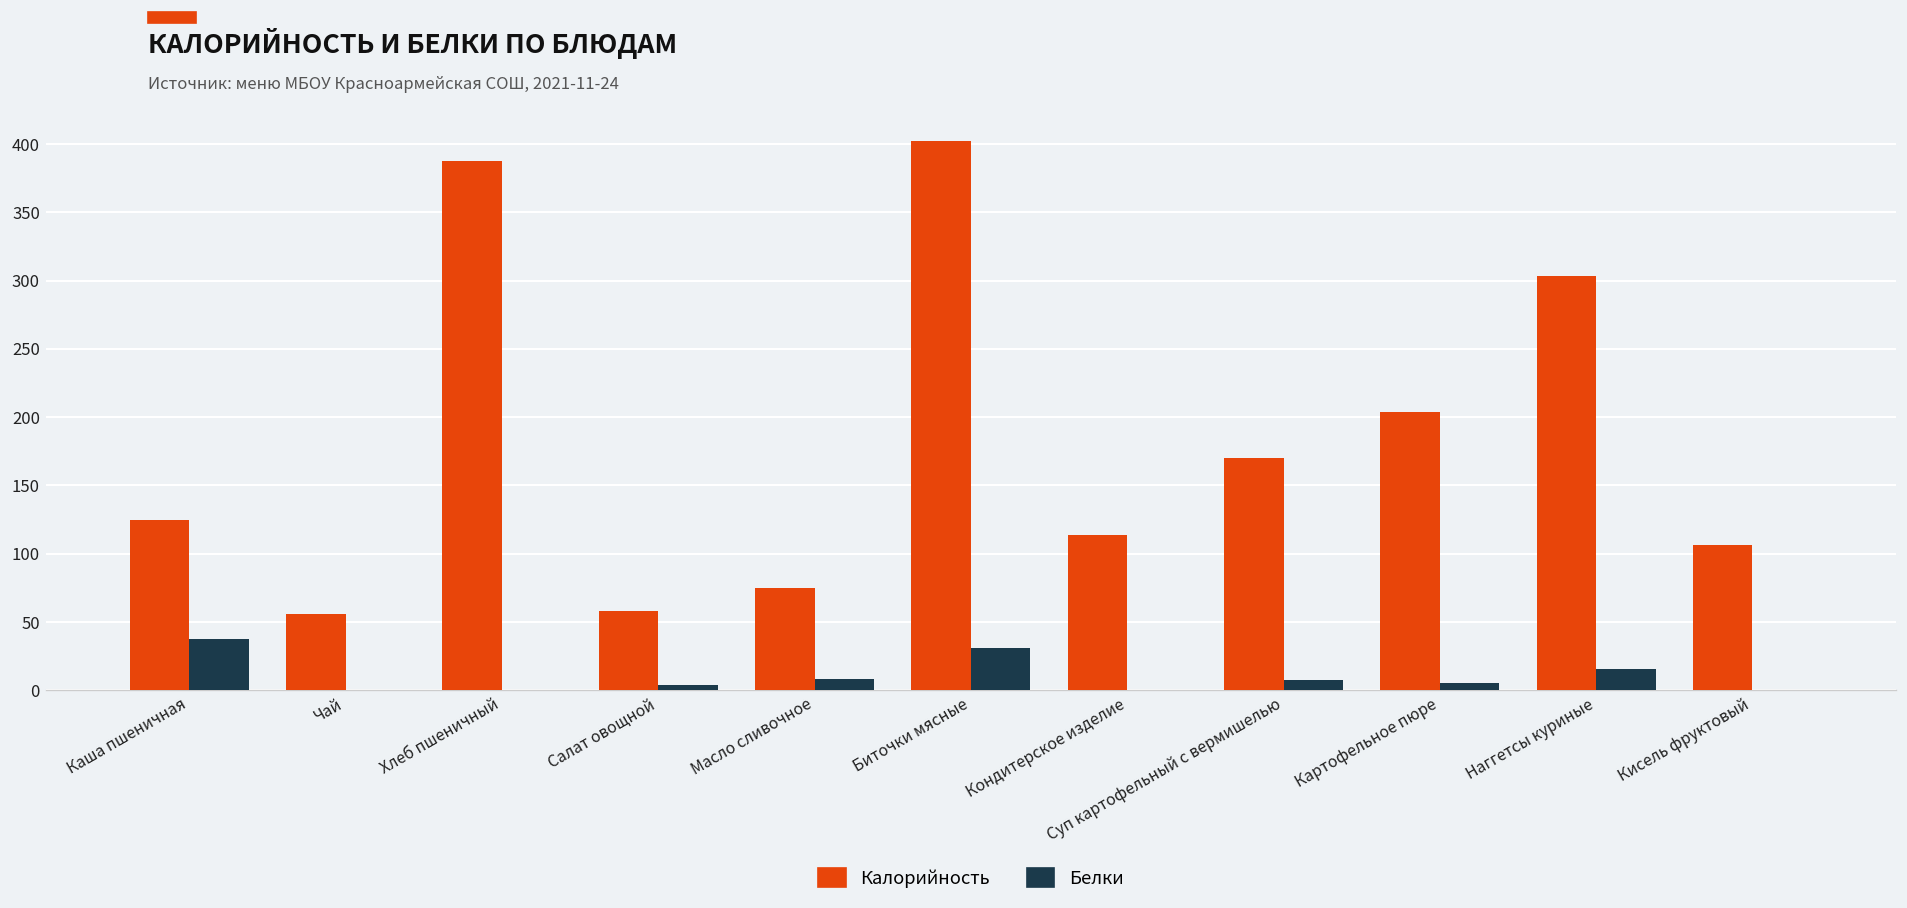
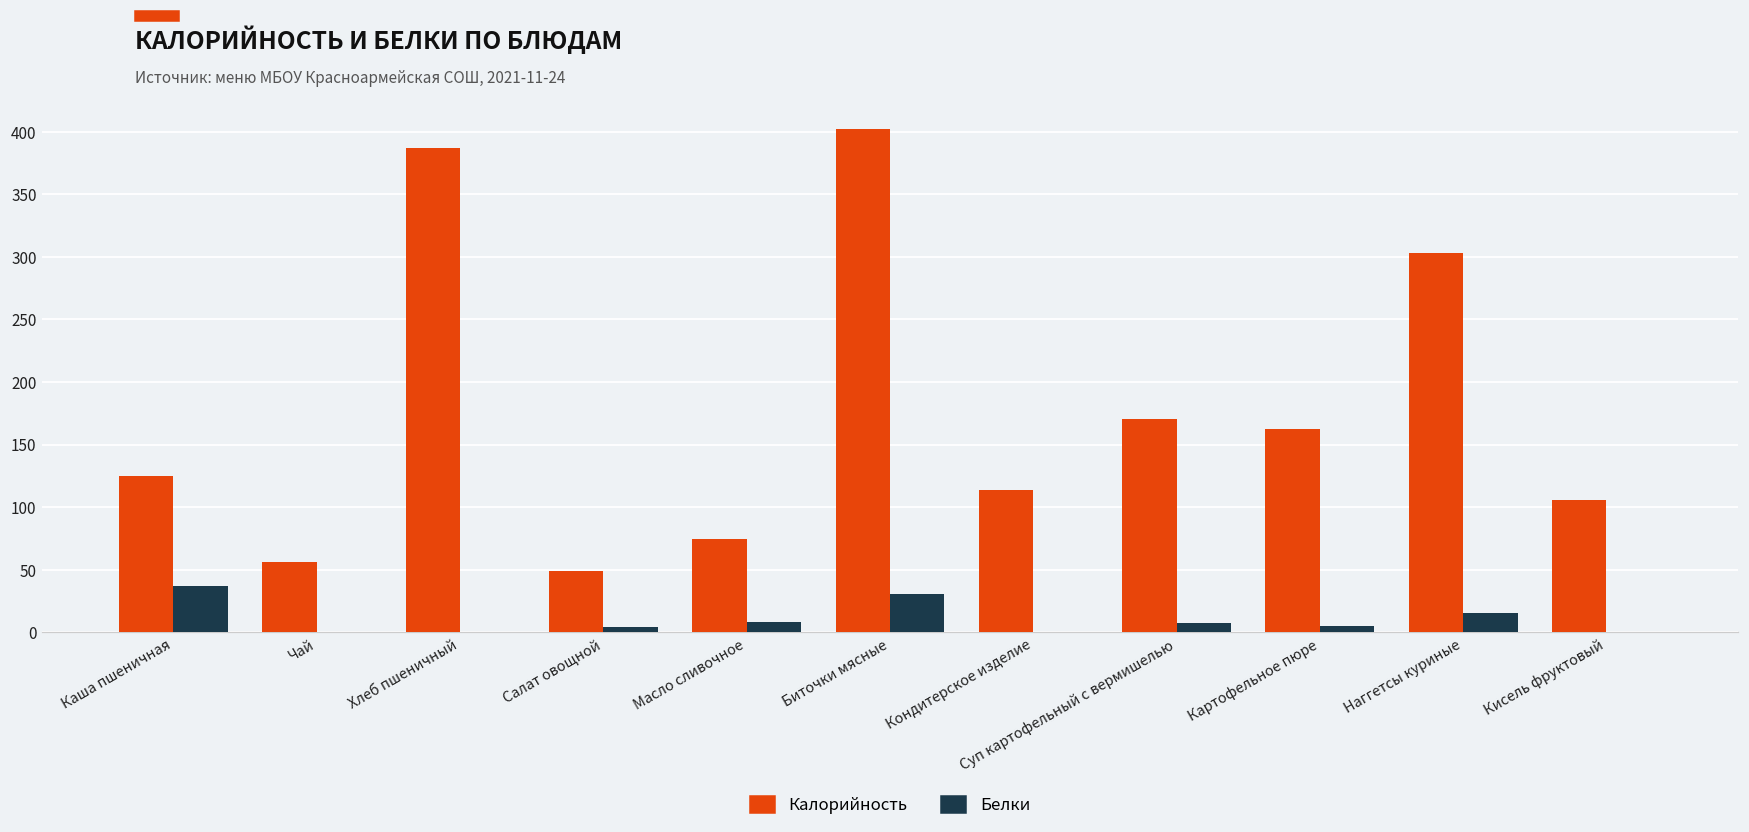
Калорийность, Салат овощной: 58 -> 49
Калорийность, Картофельное пюре: 204 -> 163
